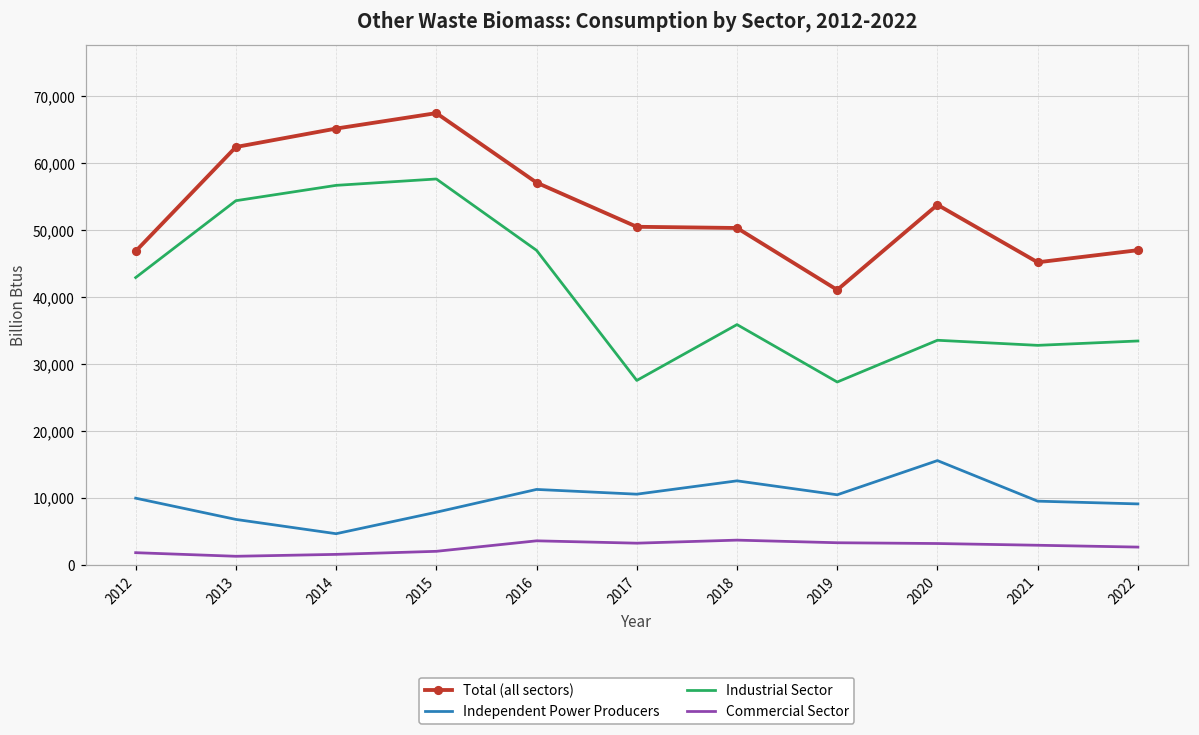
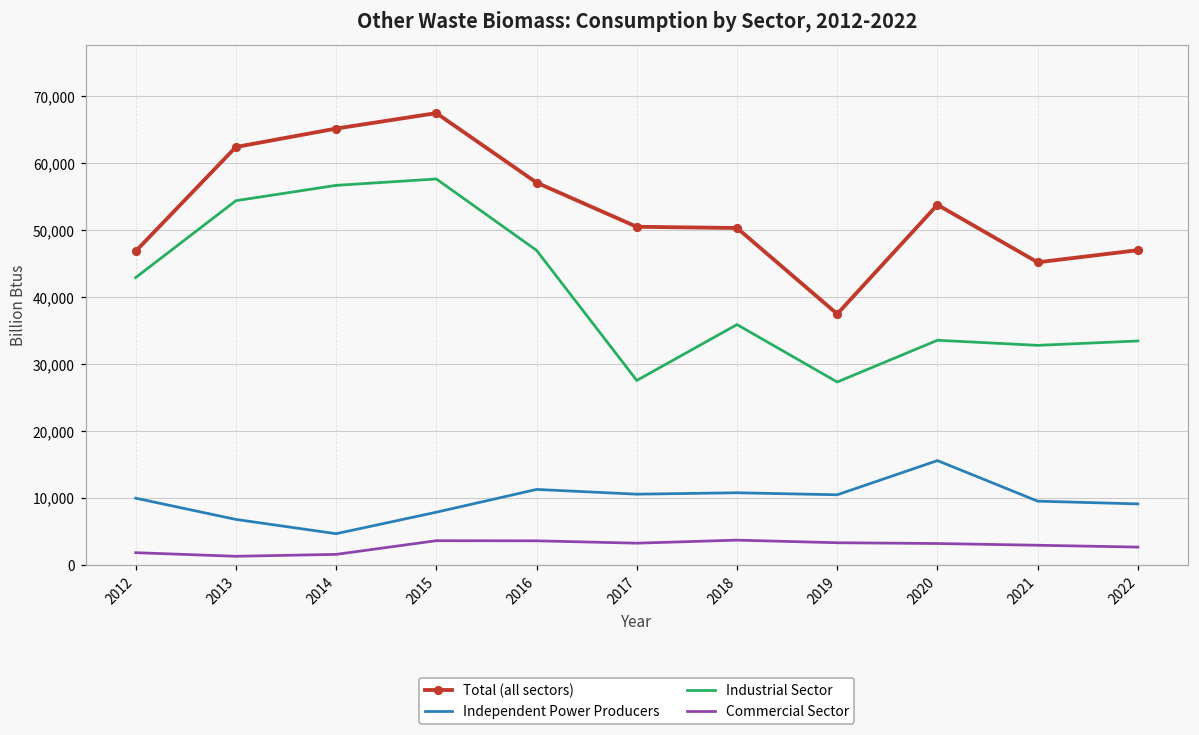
Commercial Sector, 2015: 2,000 -> 4,000
Independent Power Producers, 2018: 13,000 -> 11,000
Total (all sectors), 2019: 41,000 -> 37,000
